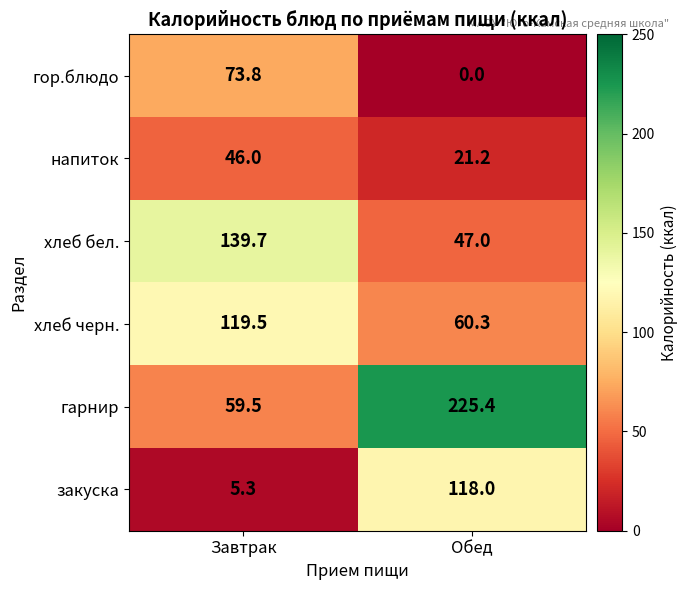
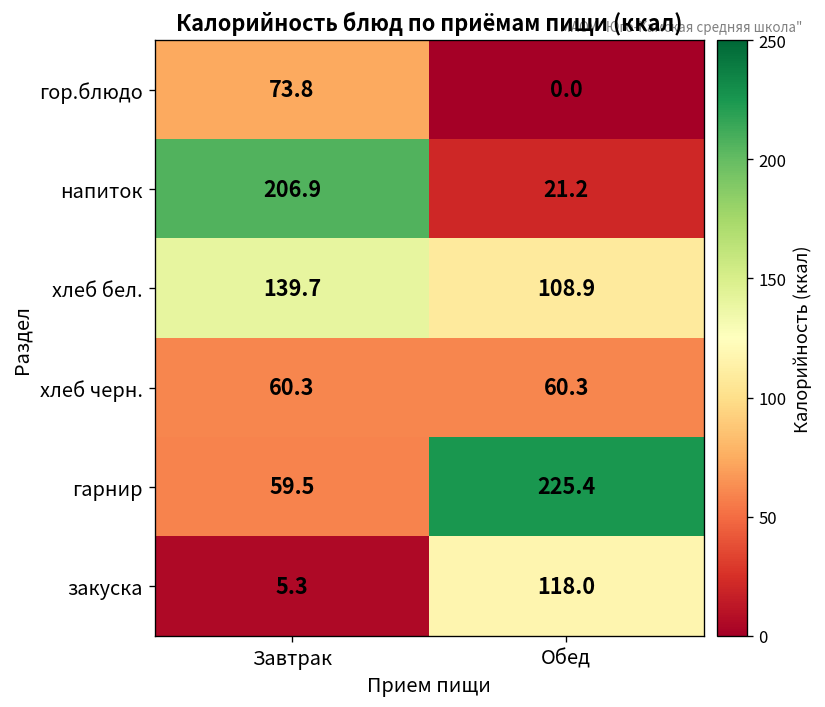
напиток, Завтрак: 46.0 -> 206.9
хлеб бел., Обед: 47.0 -> 108.9
хлеб черн., Завтрак: 119.5 -> 60.3
